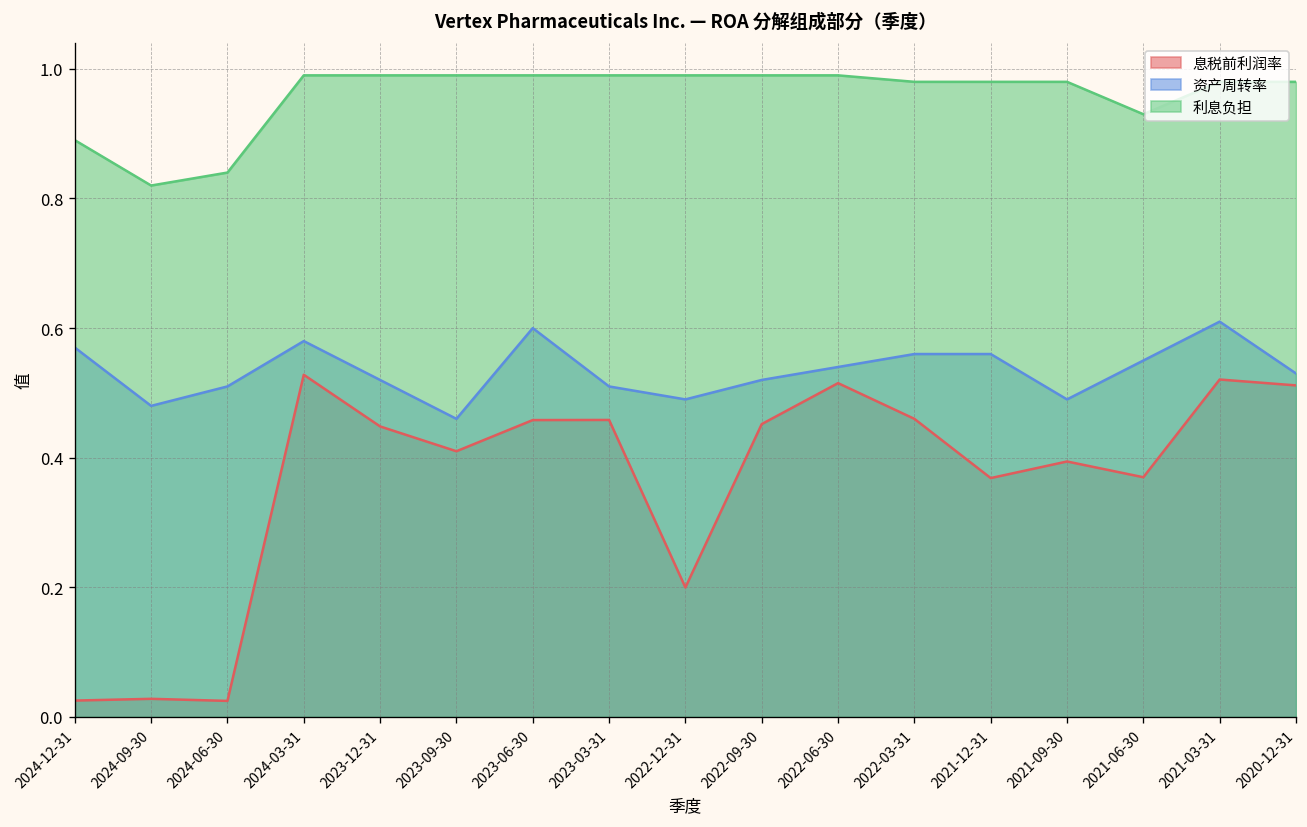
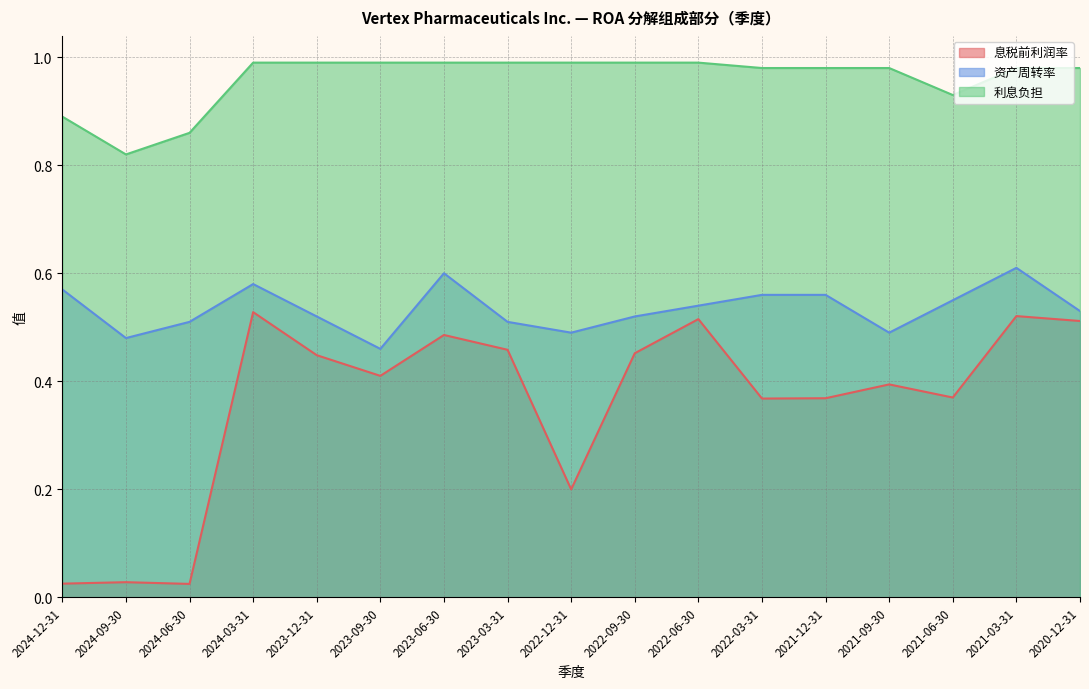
利息负担, 2024-06-30: 0.84 -> 0.86
息税前利润率, 2023-06-30: 0.46 -> 0.49
息税前利润率, 2022-03-31: 0.46 -> 0.37
